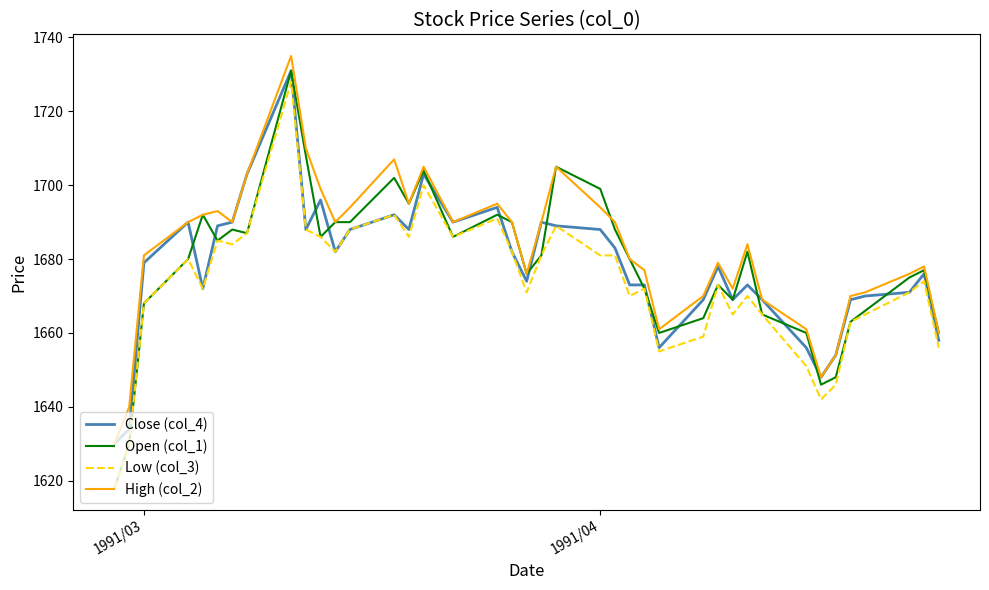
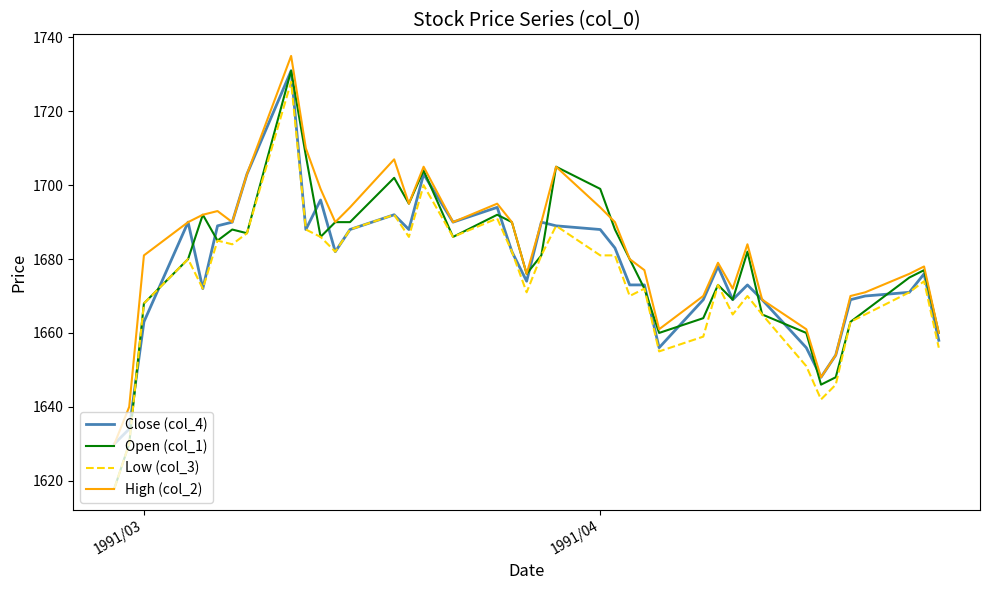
Close (col_4), 1991/03: 1679 -> 1663
